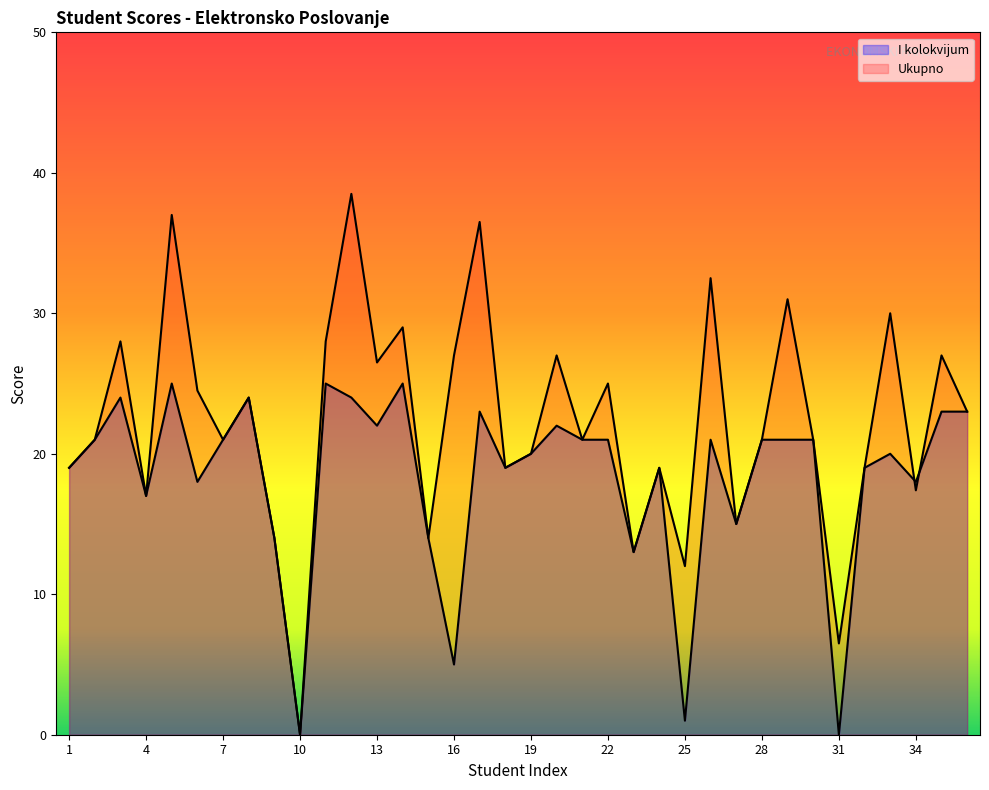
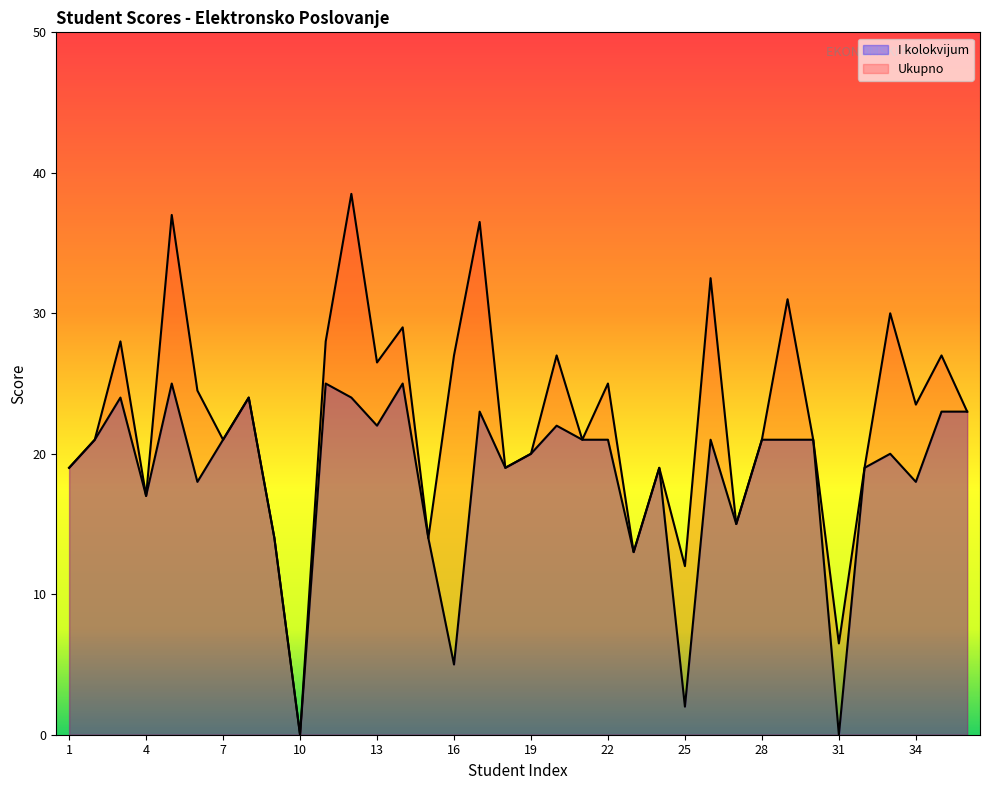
I kolokvijum, 25: 1 -> 2
Ukupno, 34: 17.4 -> 23.5
